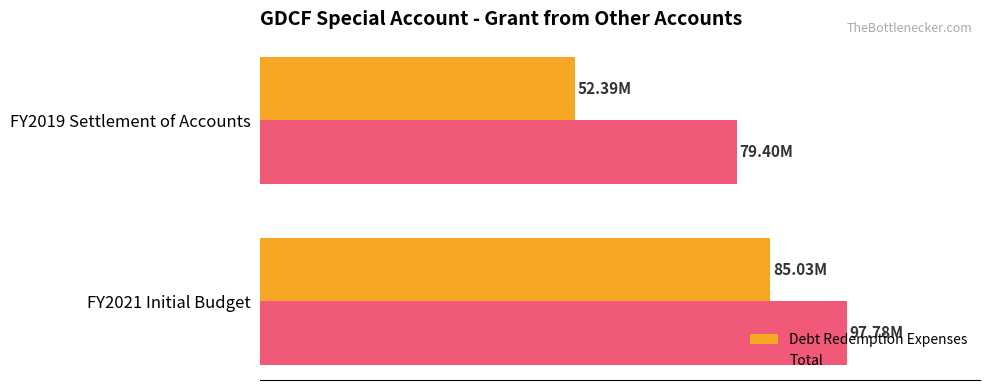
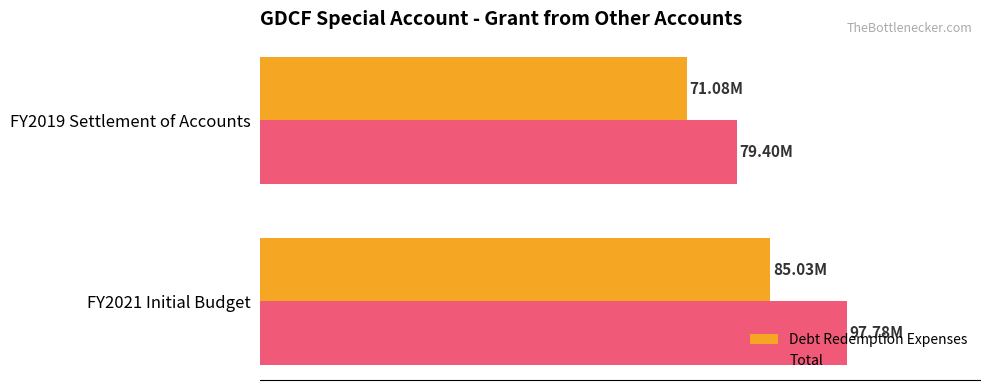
Debt Redemption Expenses, FY2019 Settlement of Accounts: 52.39M -> 71.08M
